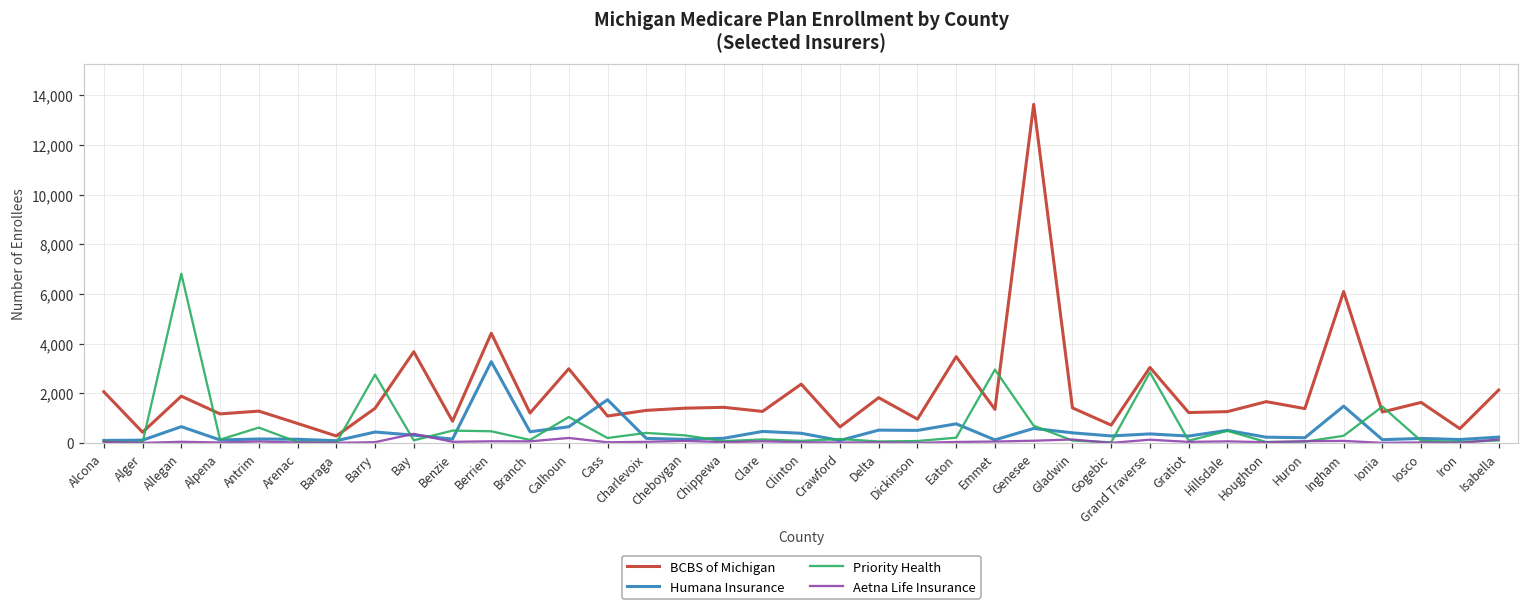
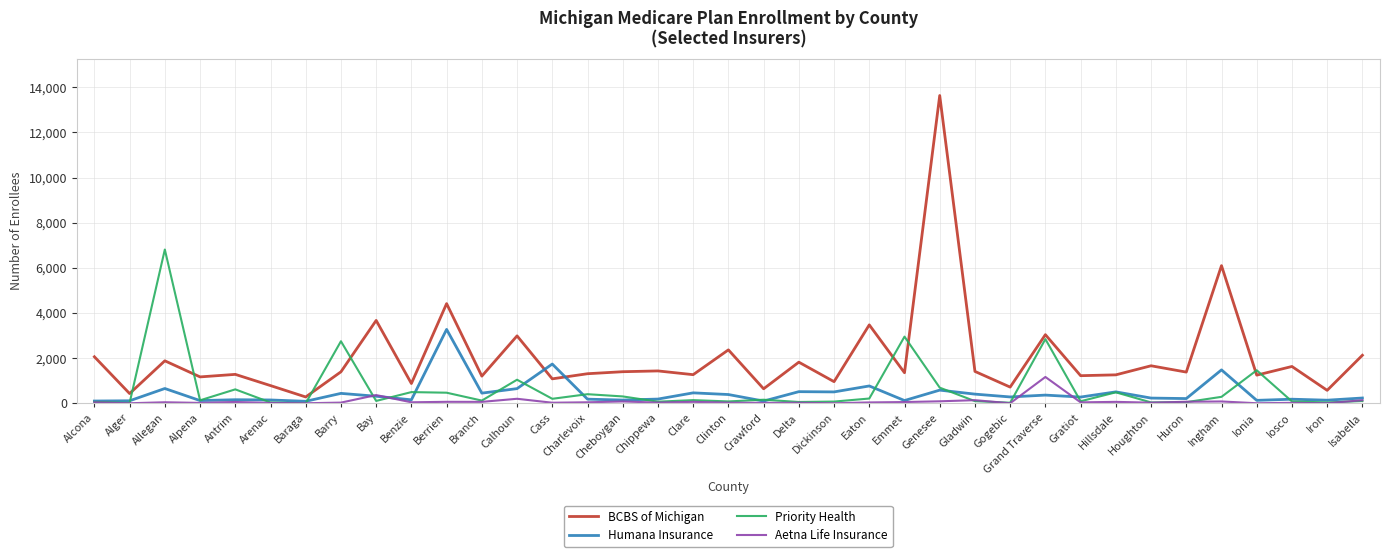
Aetna Life Insurance, Grand Traverse: 100 -> 1,200
